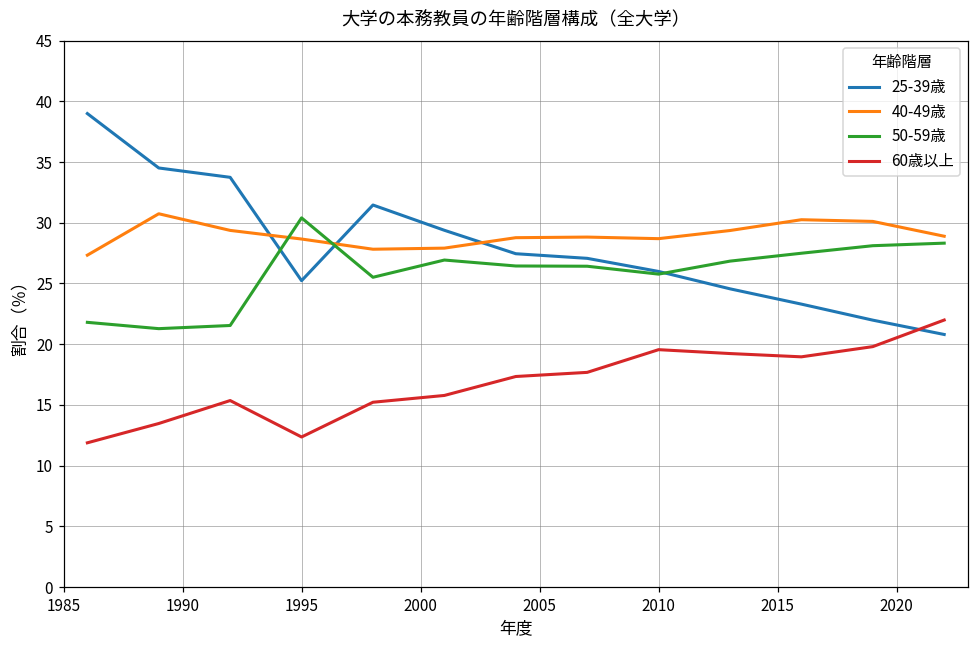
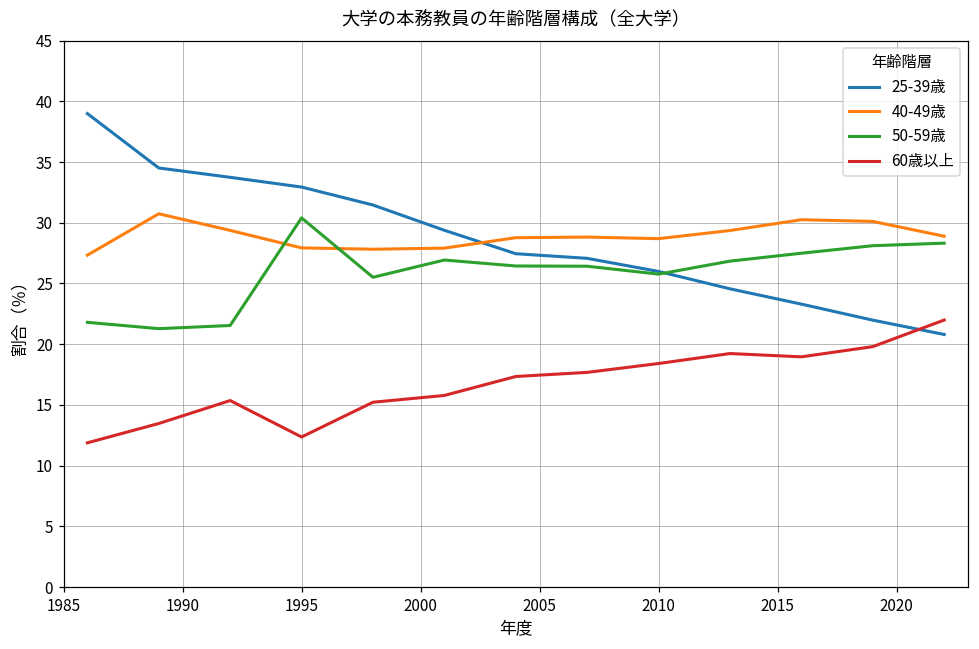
25-39歳, 1995: 25.2 -> 32.9
40-49歳, 1995: 28.7 -> 27.9
60歳以上, 2010: 19.6 -> 18.4
